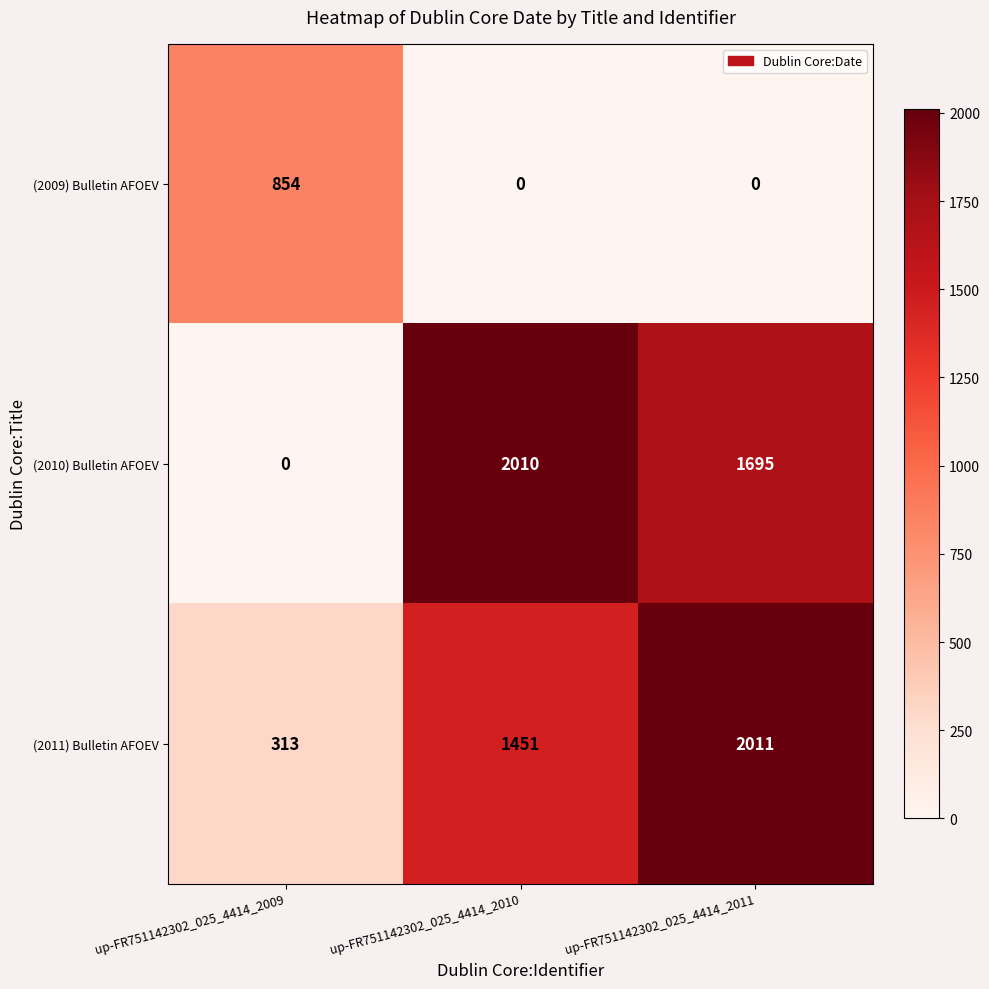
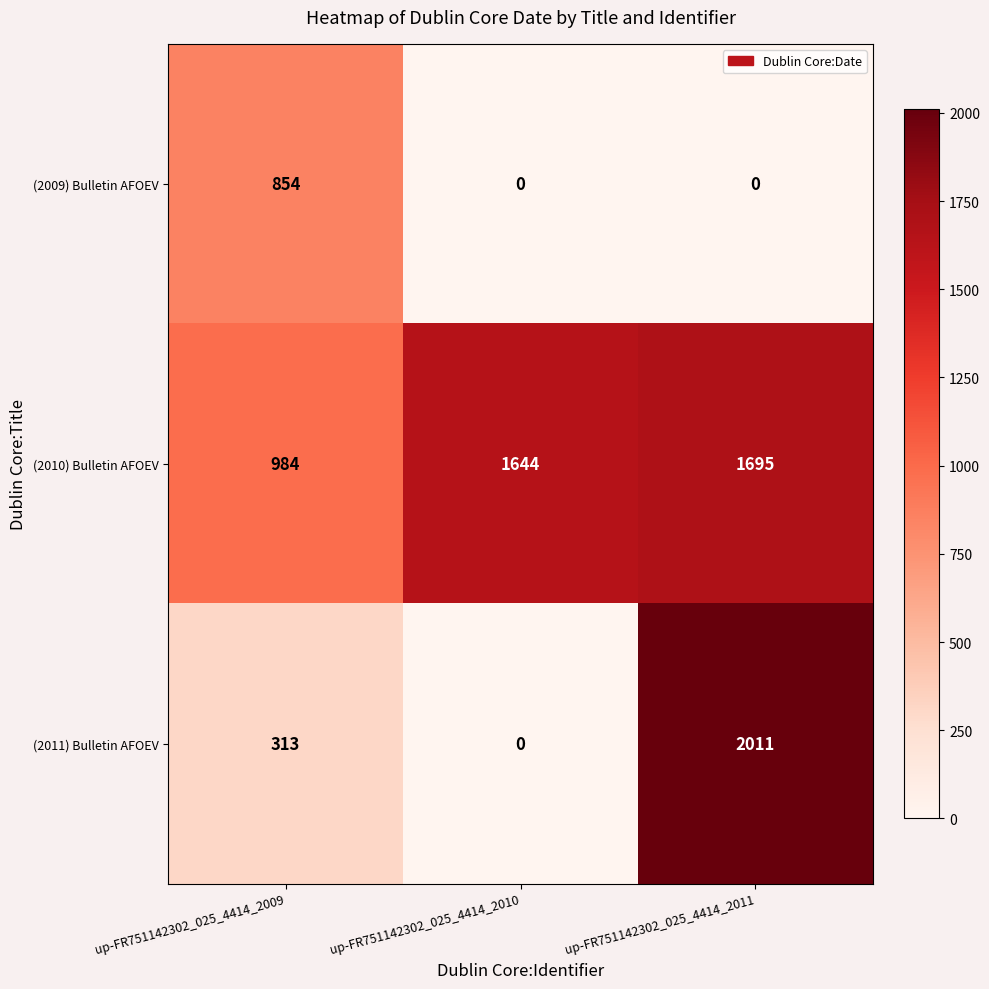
(2010) Bulletin AFOEV, up-FR751142302_025_4414_2009: 0 -> 984
(2010) Bulletin AFOEV, up-FR751142302_025_4414_2010: 2010 -> 1644
(2011) Bulletin AFOEV, up-FR751142302_025_4414_2010: 1451 -> 0
